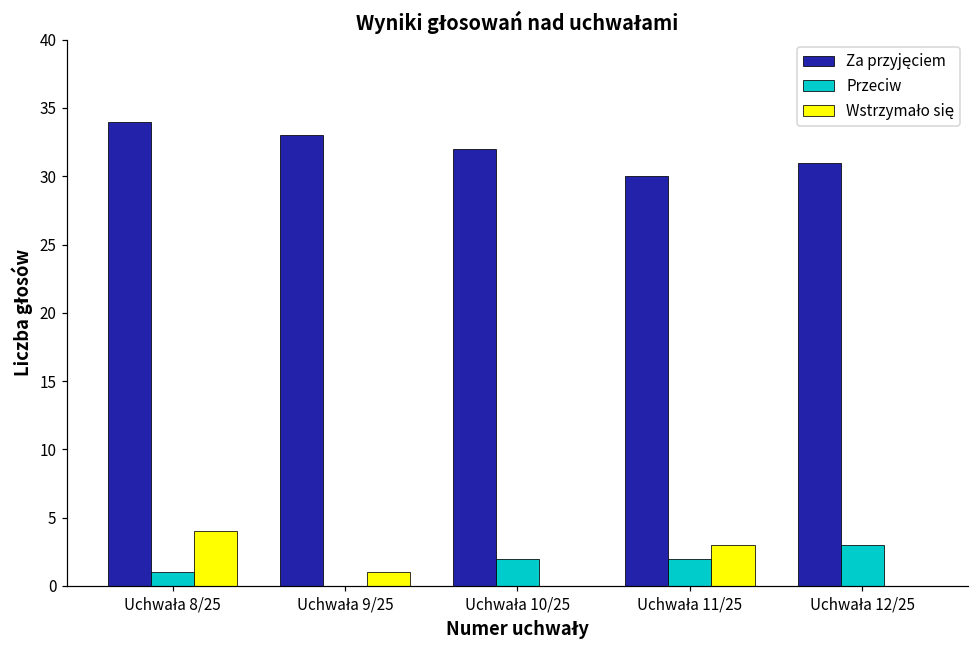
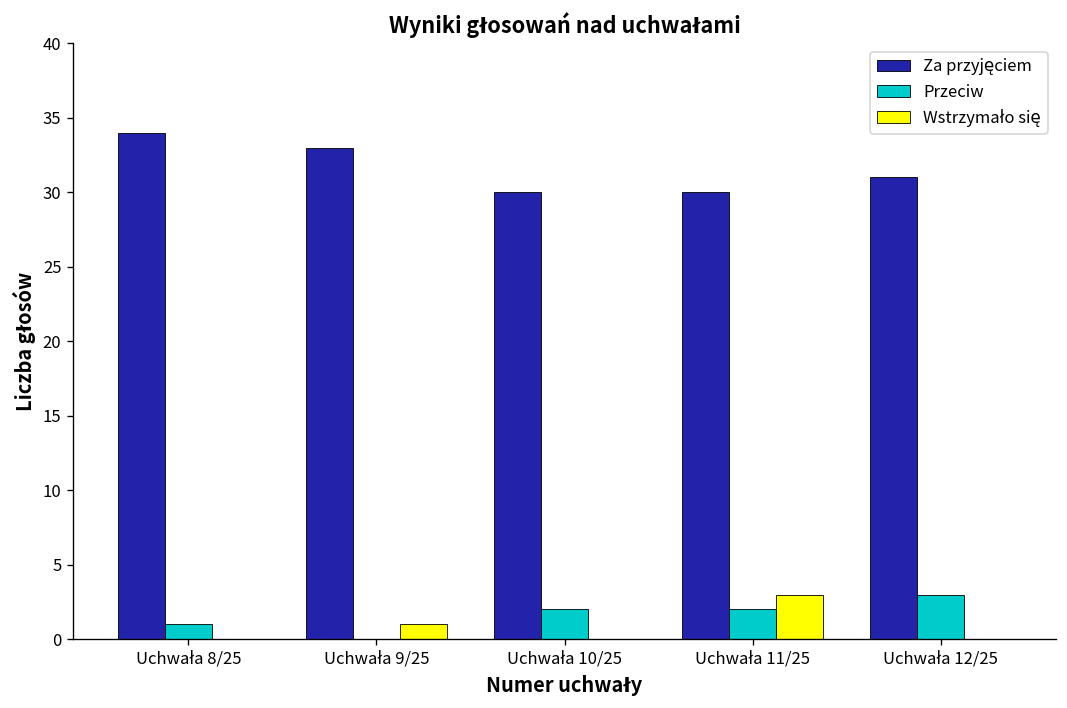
Wstrzymało się, Uchwała 8/25: 4 -> 0
Za przyjęciem, Uchwała 10/25: 32 -> 30
